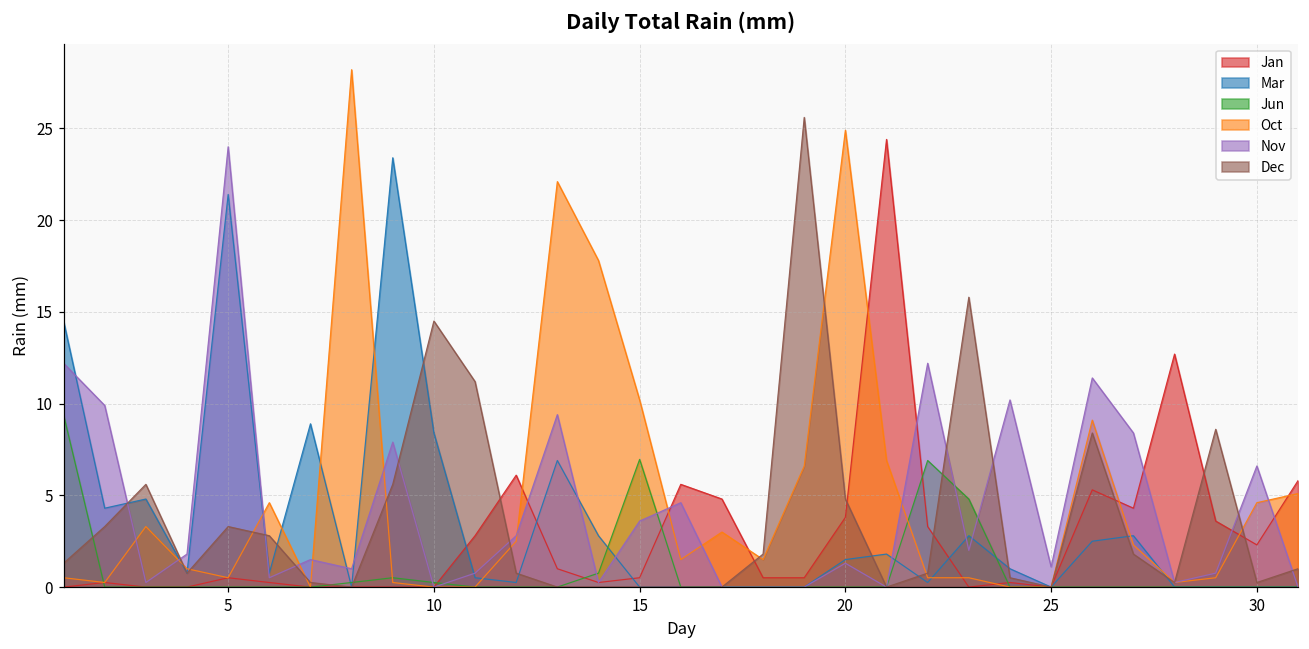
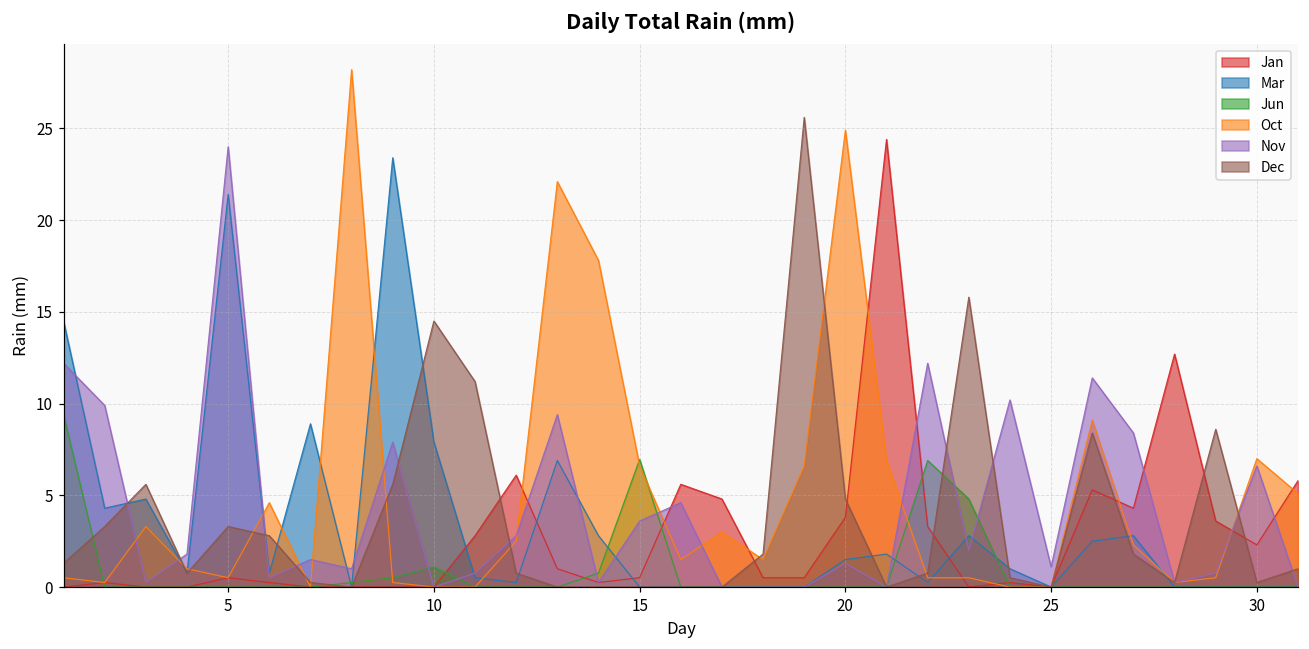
Mar, 10: 8.4 -> 7.9
Jun, 10: 0.3 -> 1.1
Oct, 15: 10.2 -> 6.6
Oct, 30: 4.6 -> 7.0
